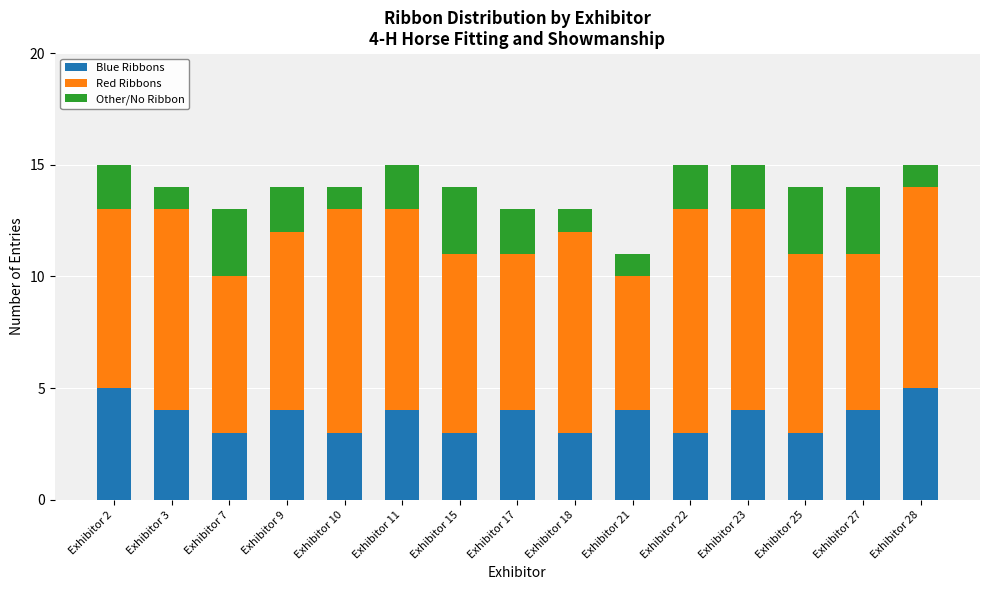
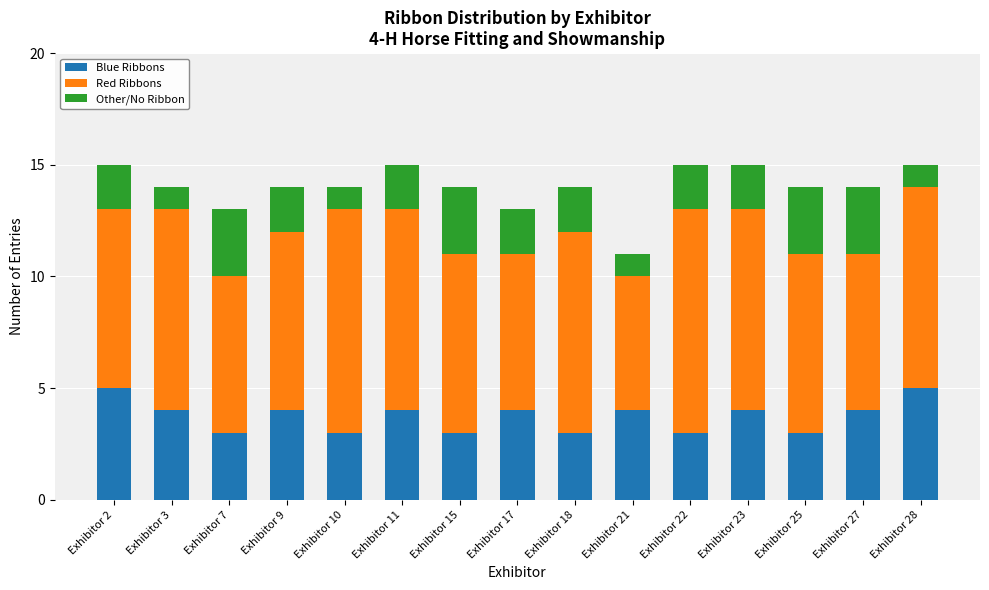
Other/No Ribbon, Exhibitor 18: 1 -> 2
